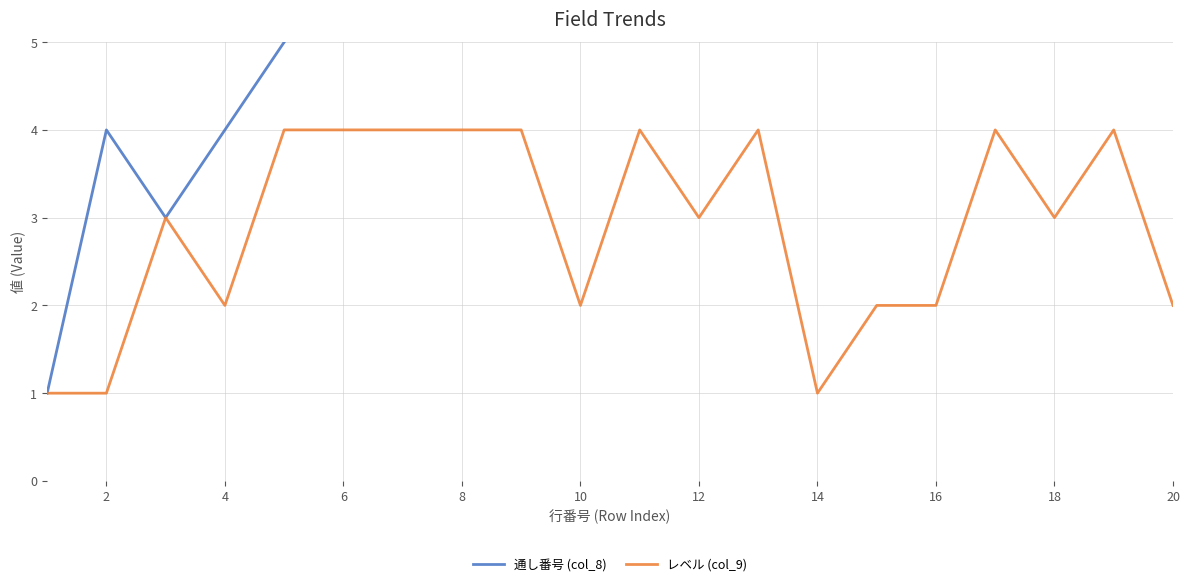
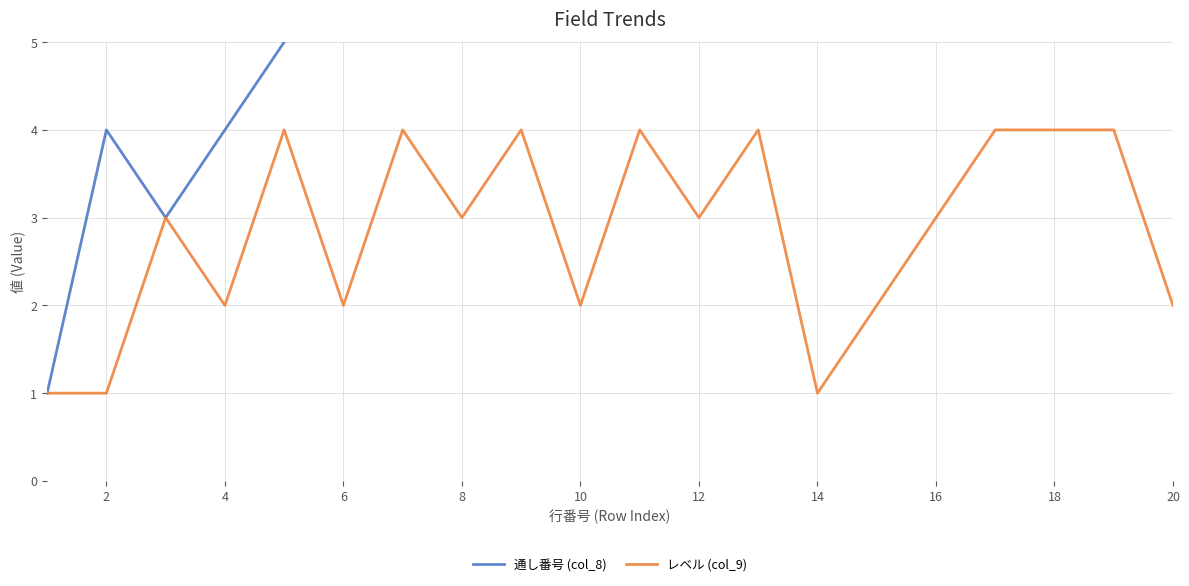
レベル (col_9), 6: 4 -> 2
レベル (col_9), 8: 4 -> 3
レベル (col_9), 16: 2 -> 3
レベル (col_9), 18: 3 -> 4
